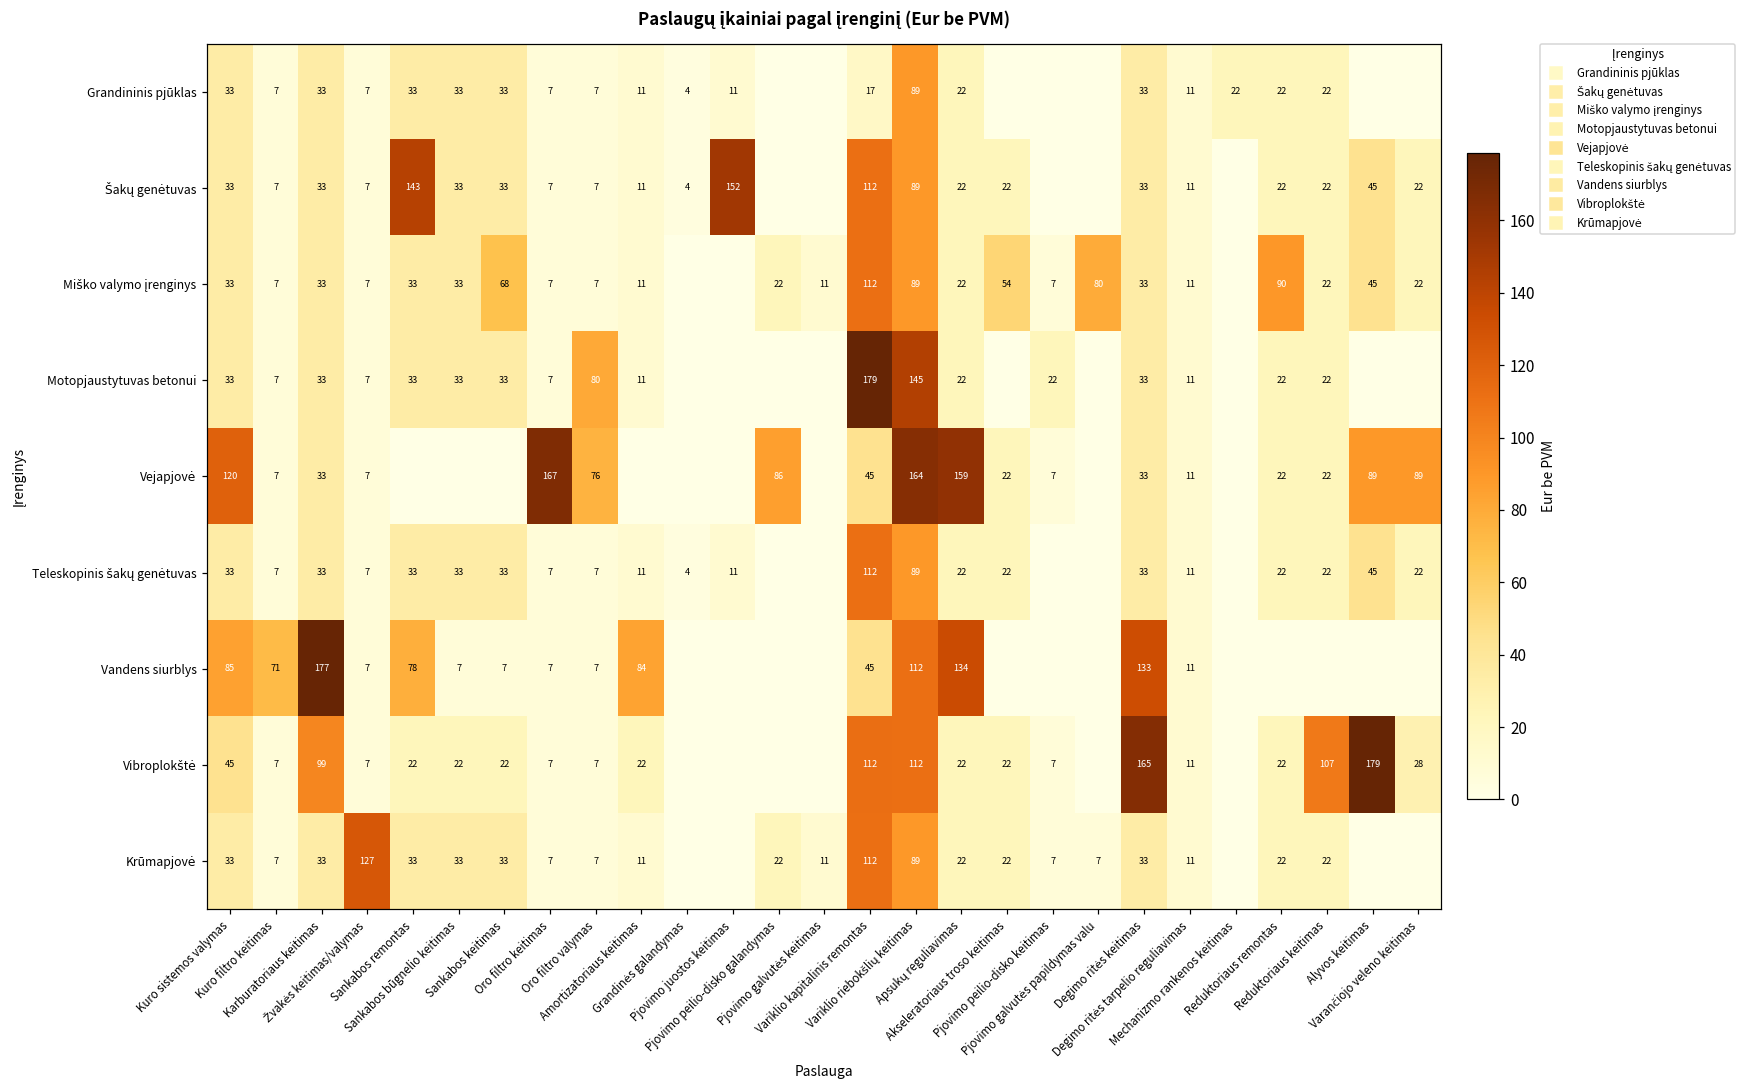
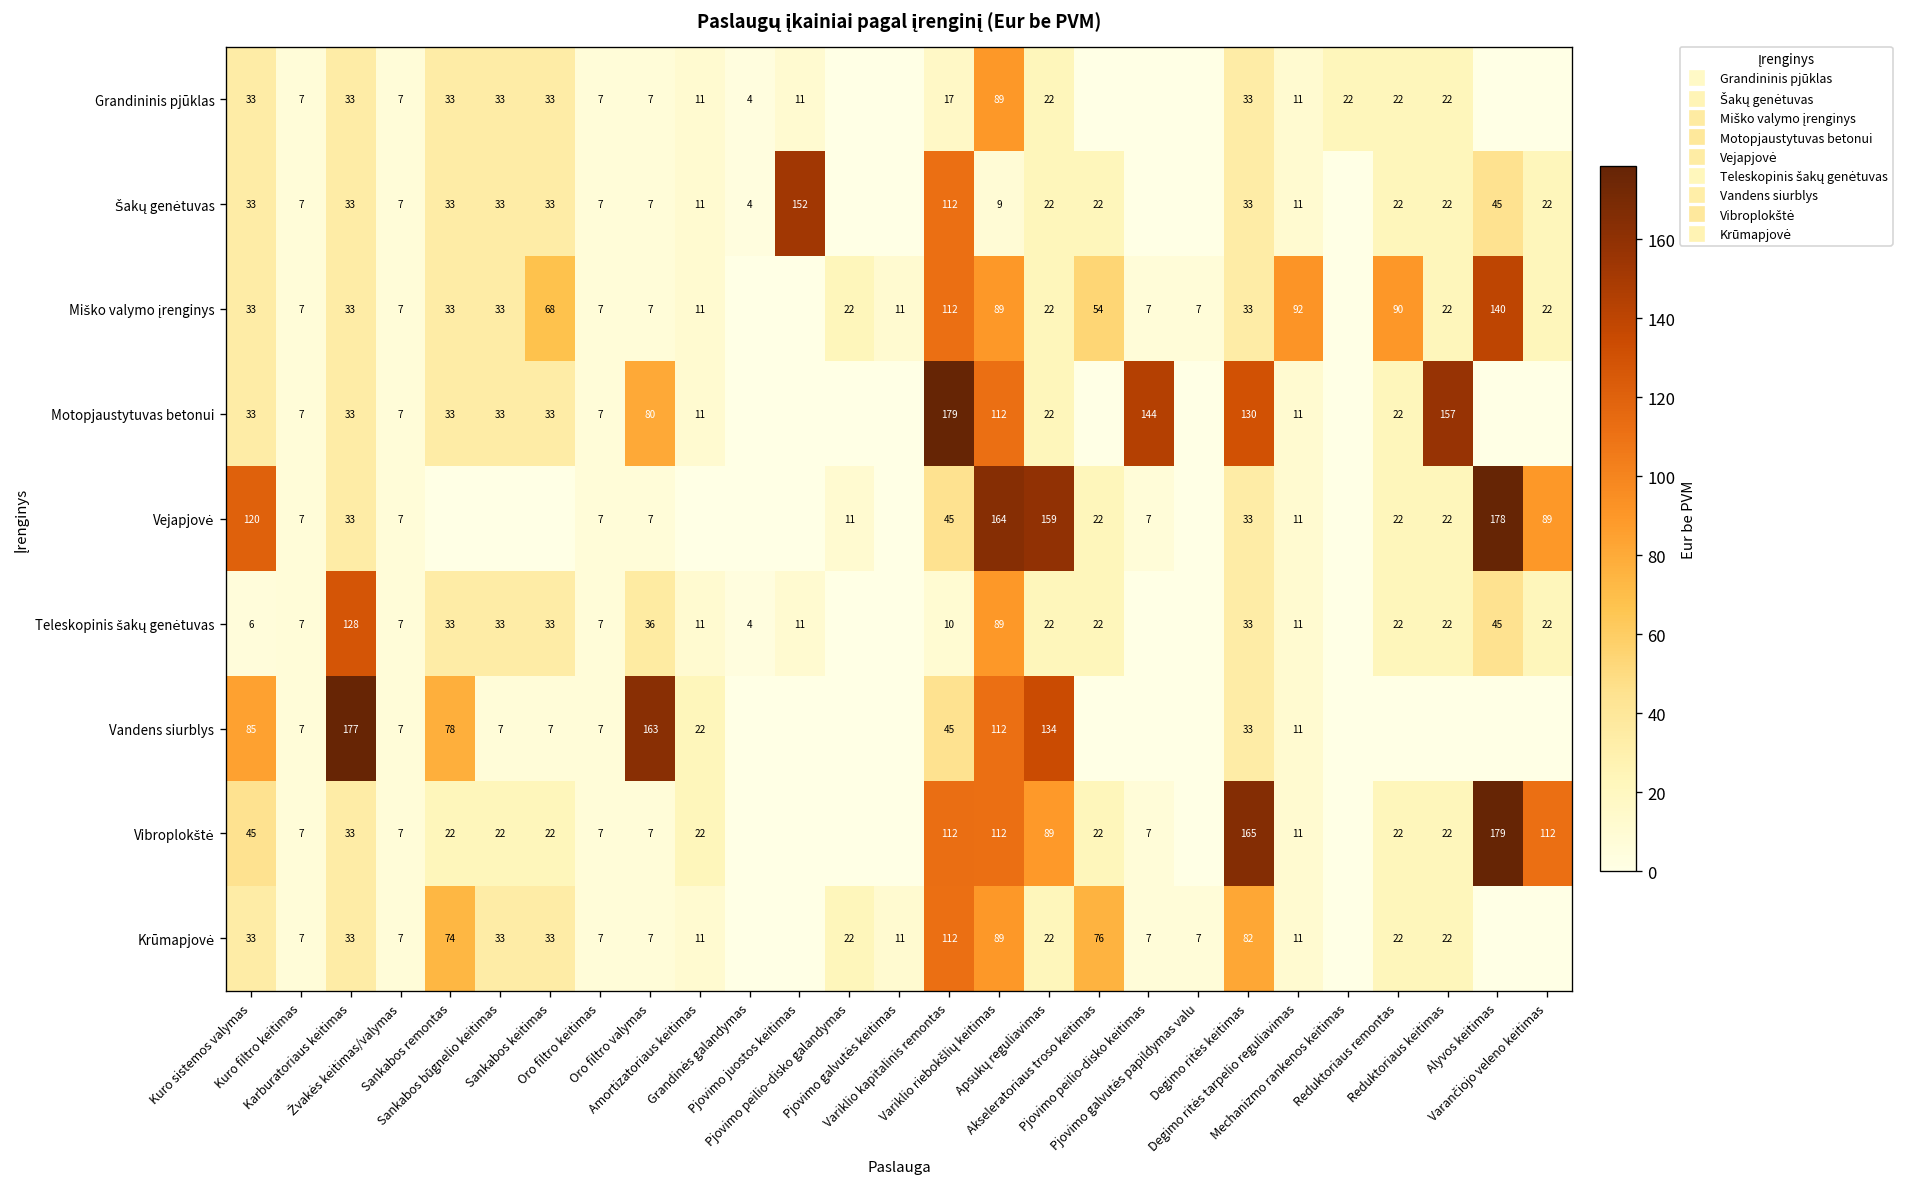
Šakų genėtuvas, Sankabos remontas: 143 -> 33
Šakų genėtuvas, Variklio riebokšlių keitimas: 89 -> 9
Miško valymo įrenginys, Pjovimo galvutės papildymas valu: 80 -> 7
Miško valymo įrenginys, Degimo ritės tarpelio reguliavimas: 11 -> 92
Miško valymo įrenginys, Alyvos keitimas: 45 -> 140
Motopjaustytuvas betonui, Variklio riebokšlių keitimas: 145 -> 112
Motopjaustytuvas betonui, Pjovimo peilio-disko keitimas: 22 -> 144
Motopjaustytuvas betonui, Degimo ritės keitimas: 33 -> 130
Motopjaustytuvas betonui, Reduktoriaus keitimas: 22 -> 157
Vejapjovė, Oro filtro keitimas: 167 -> 7
Vejapjovė, Oro filtro valymas: 76 -> 7
Vejapjovė, Pjovimo peilio-disko galandymas: 86 -> 11
Vejapjovė, Alyvos keitimas: 89 -> 178
Teleskopinis šakų genėtuvas, Kuro sistemos valymas: 33 -> 6
Teleskopinis šakų genėtuvas, Karburatoriaus keitimas: 33 -> 128
Teleskopinis šakų genėtuvas, Oro filtro valymas: 7 -> 36
Teleskopinis šakų genėtuvas, Variklio kapitalinis remontas: 112 -> 10
Vandens siurblys, Kuro filtro keitimas: 71 -> 7
Vandens siurblys, Oro filtro valymas: 7 -> 163
Vandens siurblys, Amortizatoriaus keitimas: 84 -> 22
Vandens siurblys, Degimo ritės keitimas: 133 -> 33
Vibroplokštė, Karburatoriaus keitimas: 99 -> 33
Vibroplokštė, Apsukų reguliavimas: 22 -> 89
Vibroplokštė, Reduktoriaus keitimas: 107 -> 22
Vibroplokštė, Varančiojo veleno keitimas: 28 -> 112
Krūmapjovė, Žvakės keitimas/valymas: 127 -> 7
Krūmapjovė, Sankabos remontas: 33 -> 74
Krūmapjovė, Akseleratoriaus troso keitimas: 22 -> 76
Krūmapjovė, Degimo ritės keitimas: 33 -> 82
